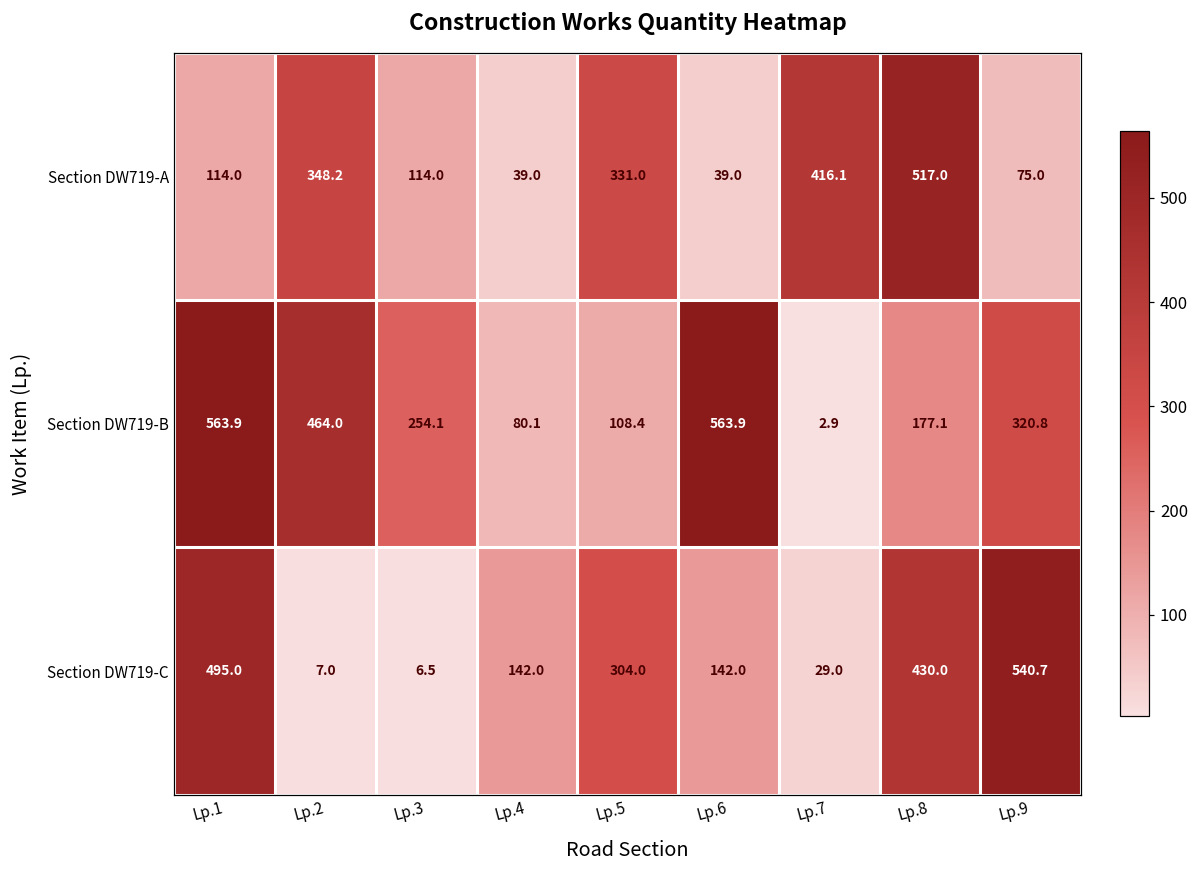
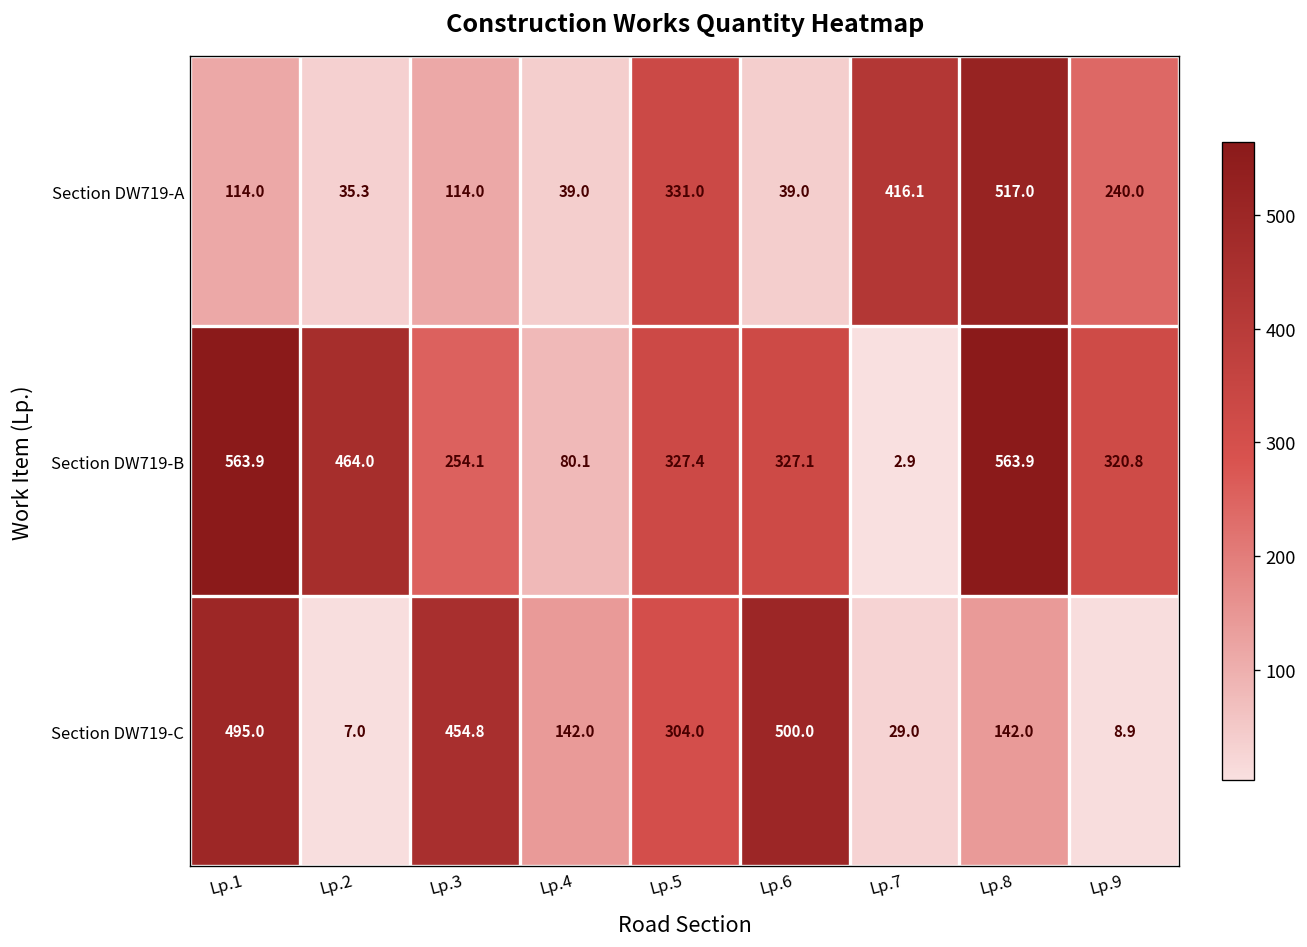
Section DW719-A, Lp.2: 348.2 -> 35.3
Section DW719-A, Lp.9: 75.0 -> 240.0
Section DW719-B, Lp.5: 108.4 -> 327.4
Section DW719-B, Lp.6: 563.9 -> 327.1
Section DW719-B, Lp.8: 177.1 -> 563.9
Section DW719-C, Lp.3: 6.5 -> 454.8
Section DW719-C, Lp.6: 142.0 -> 500.0
Section DW719-C, Lp.8: 430.0 -> 142.0
Section DW719-C, Lp.9: 540.7 -> 8.9
